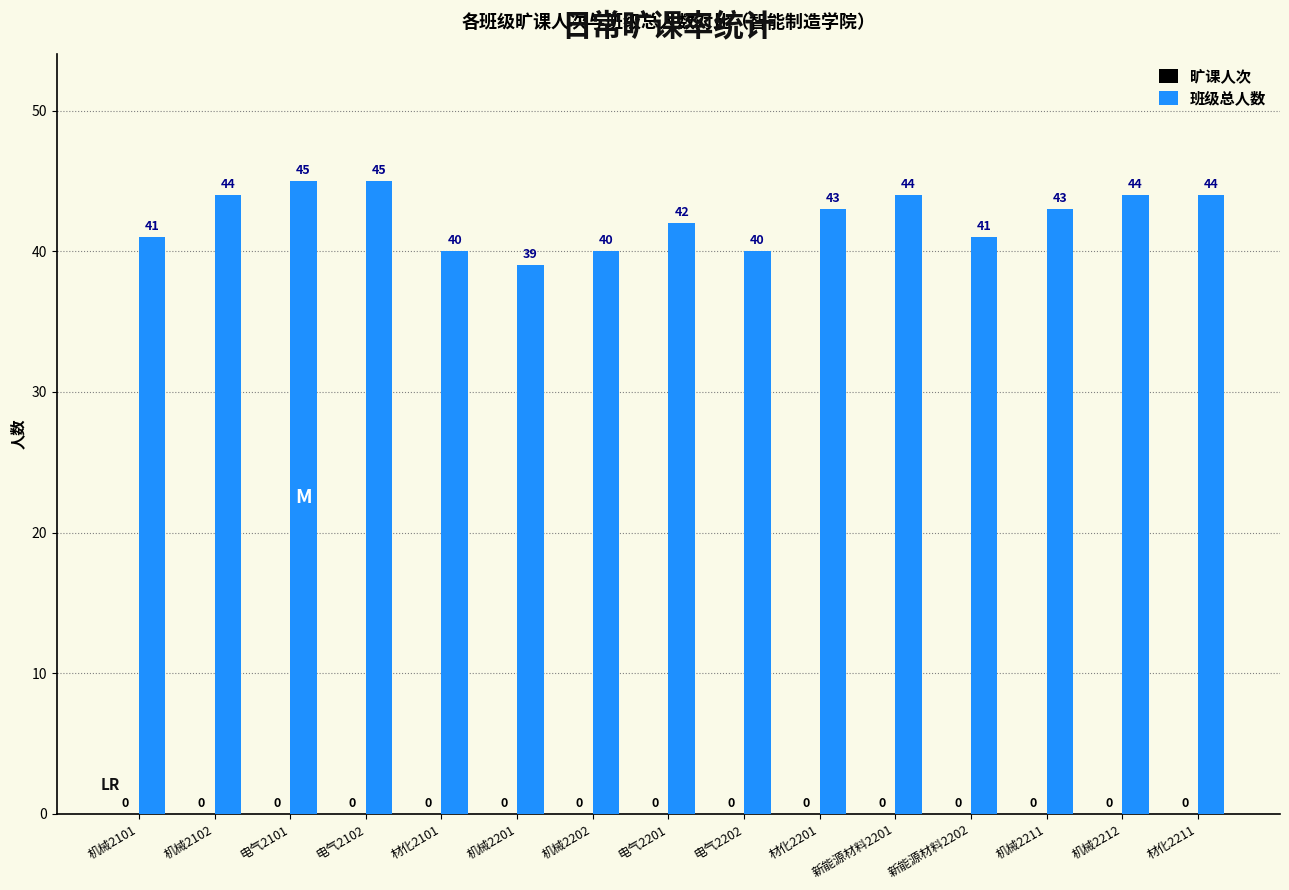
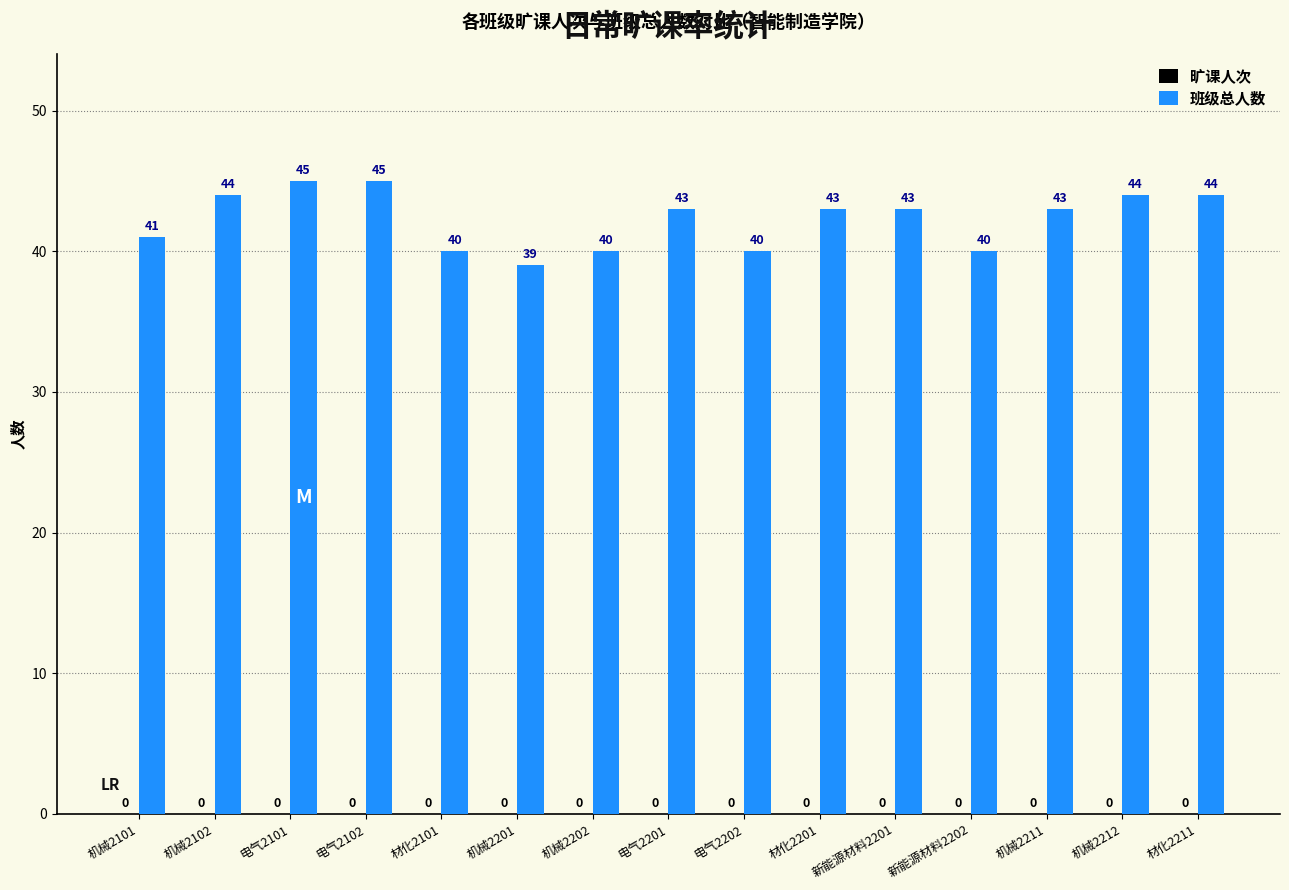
班级总人数, 电气2201: 42 -> 43
班级总人数, 新能源材料2201: 44 -> 43
班级总人数, 新能源材料2202: 41 -> 40
